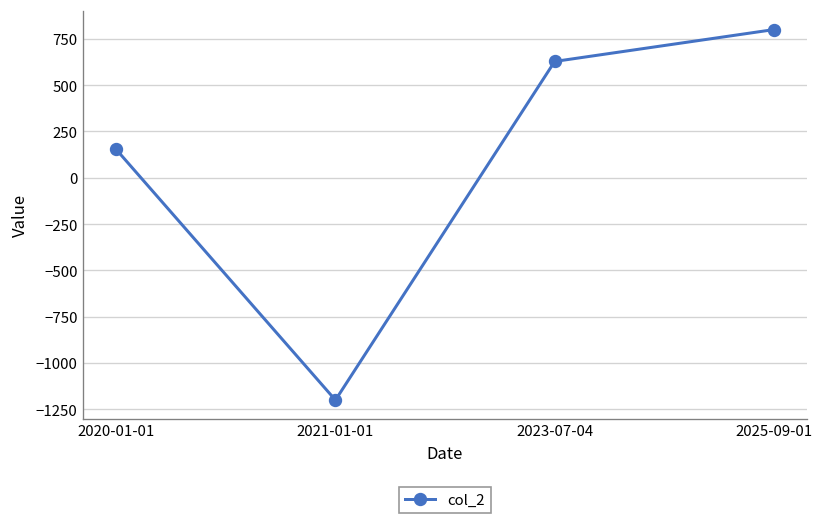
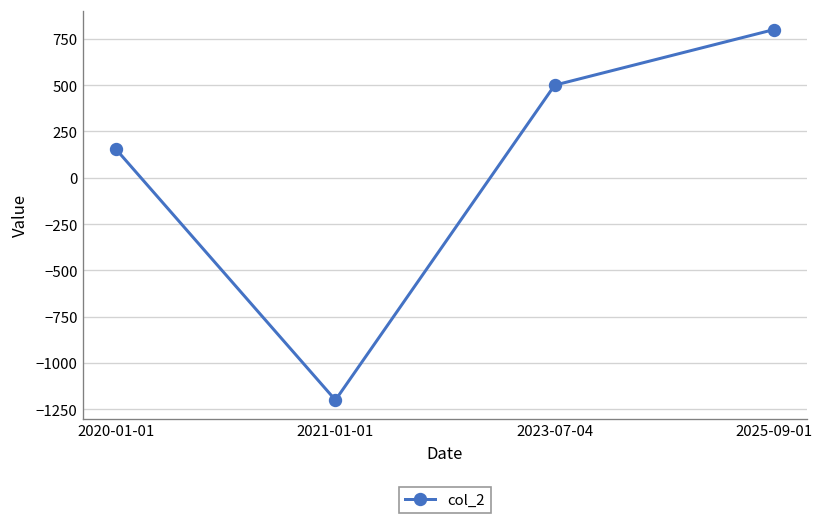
2023-07-04: 630 -> 500
